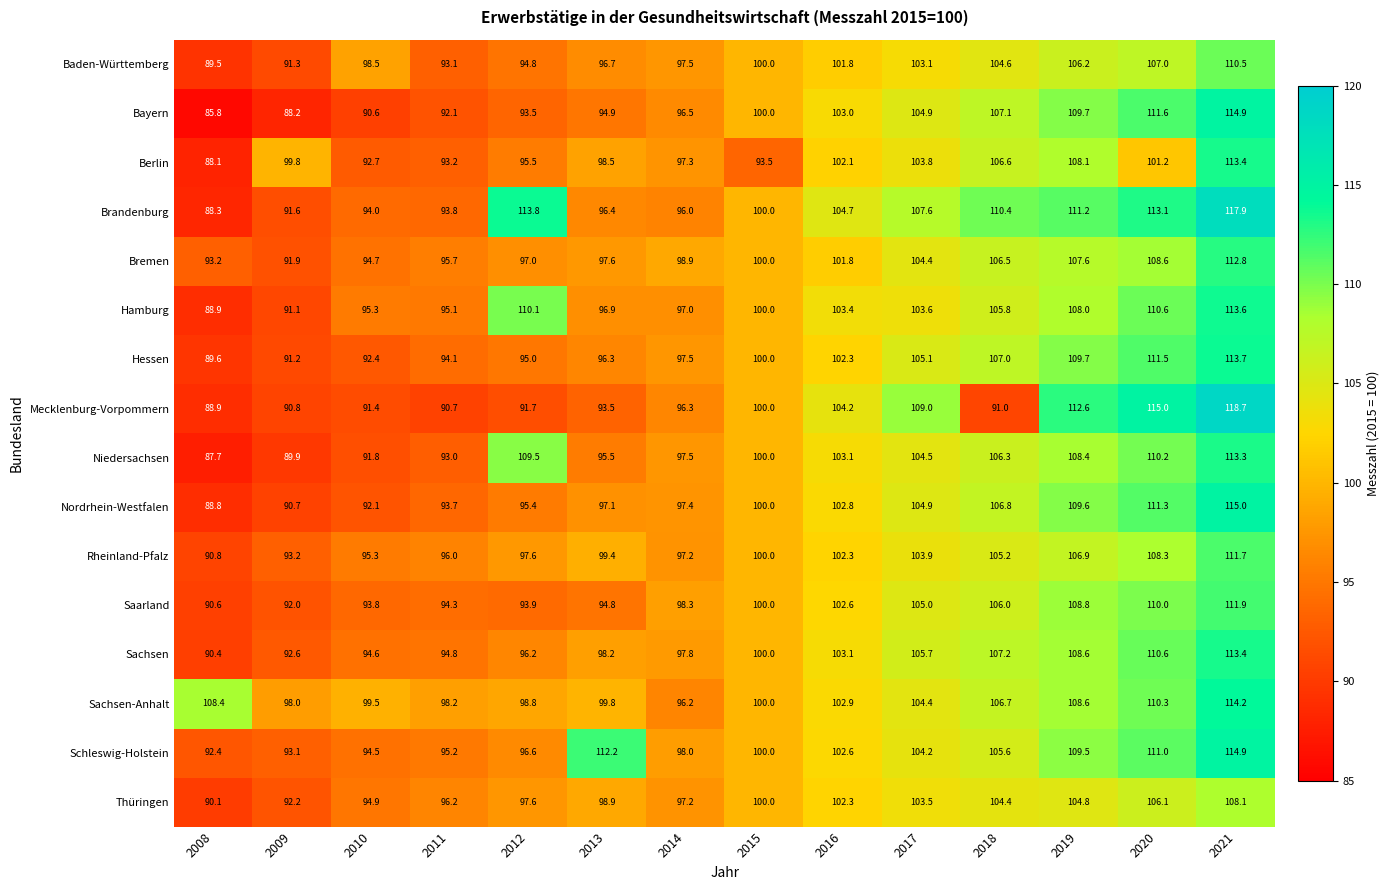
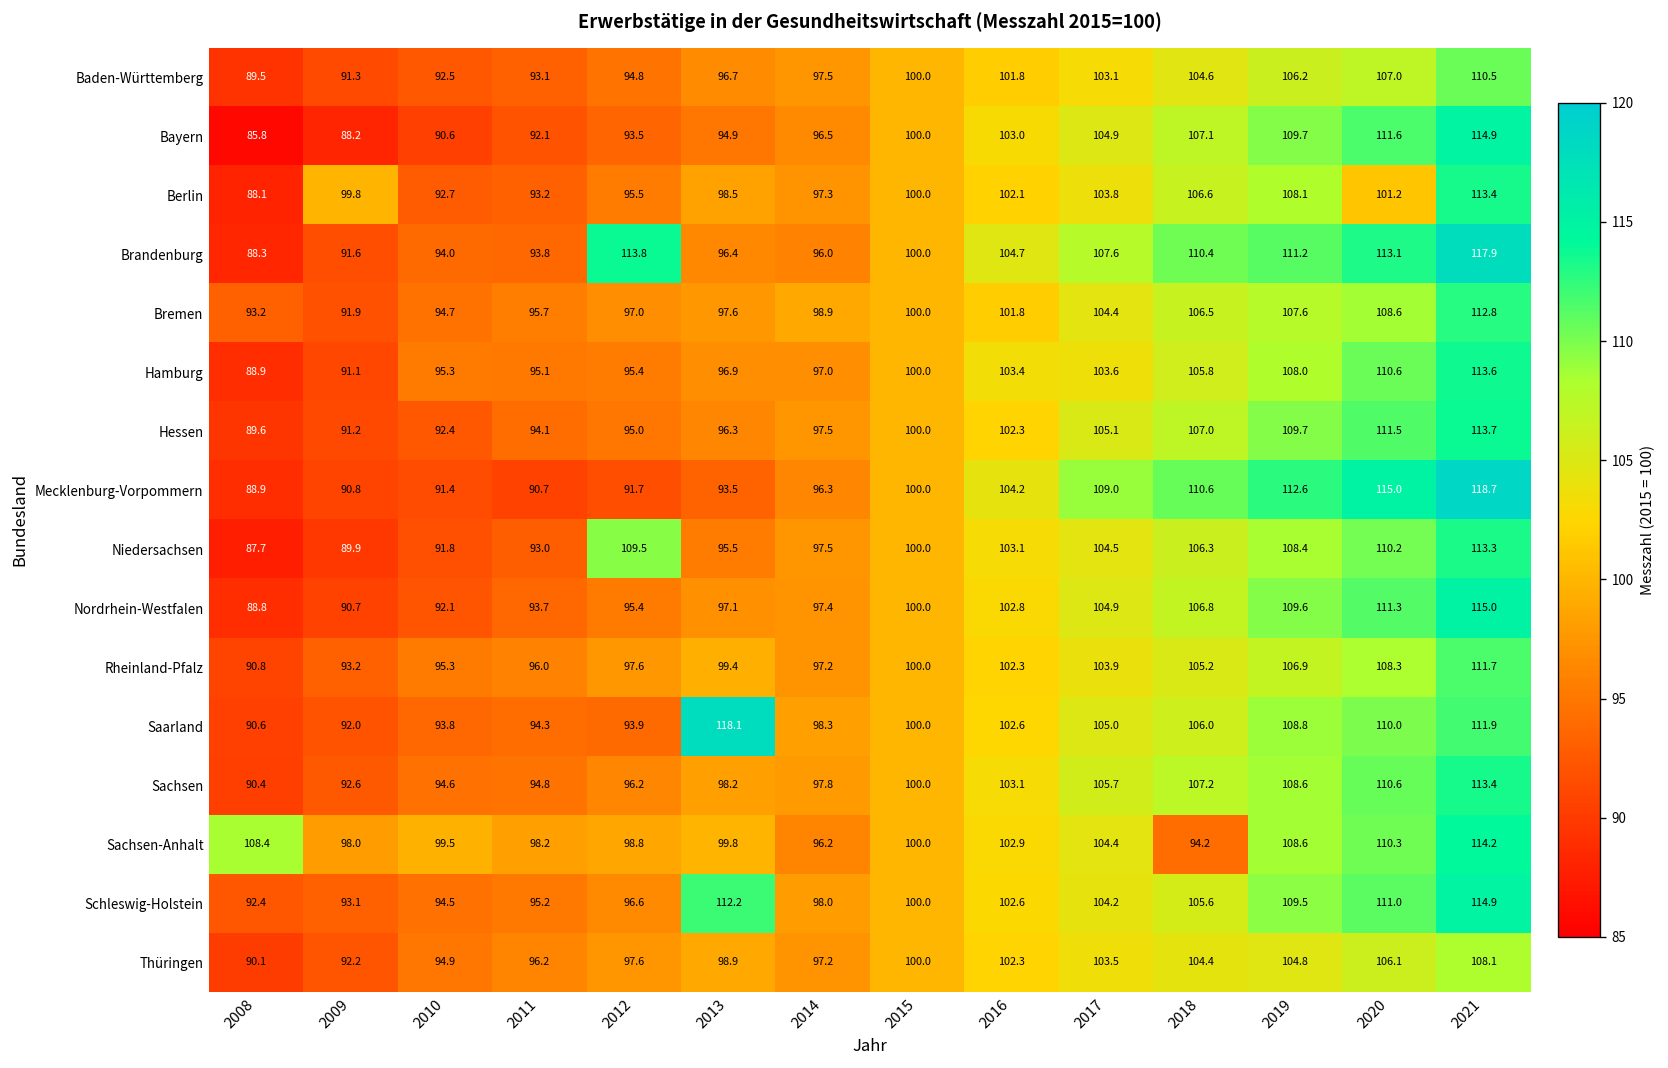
Baden-Württemberg, 2010: 98.5 -> 92.5
Berlin, 2015: 93.5 -> 100.0
Hamburg, 2012: 110.1 -> 95.4
Mecklenburg-Vorpommern, 2018: 91.0 -> 110.6
Saarland, 2013: 94.8 -> 118.1
Sachsen-Anhalt, 2018: 106.7 -> 94.2
